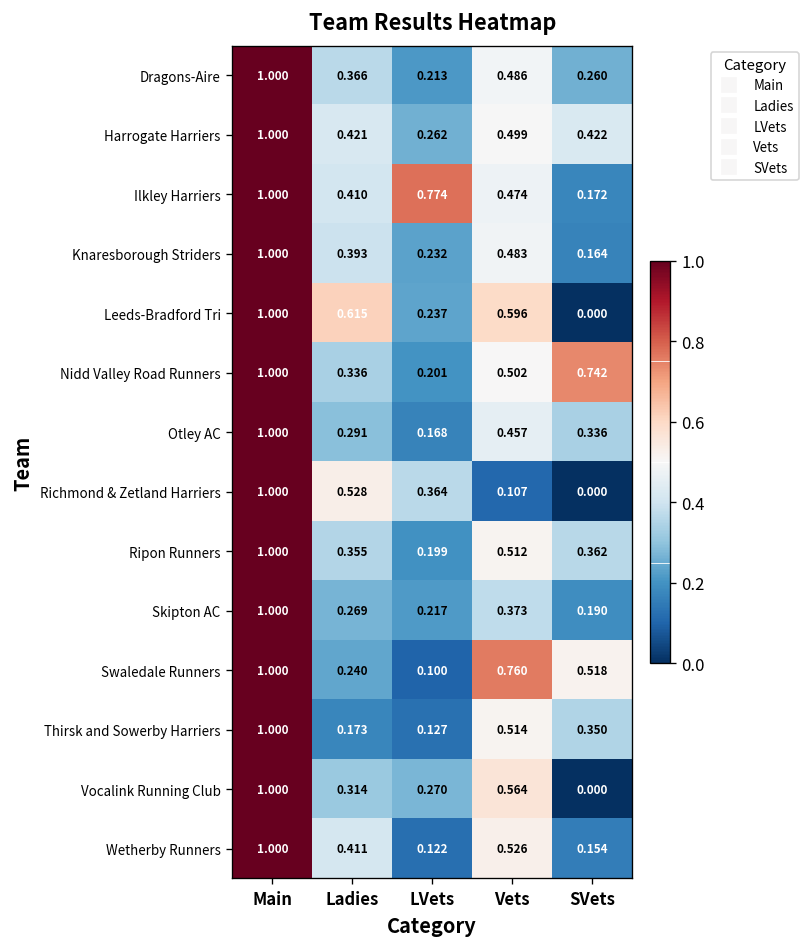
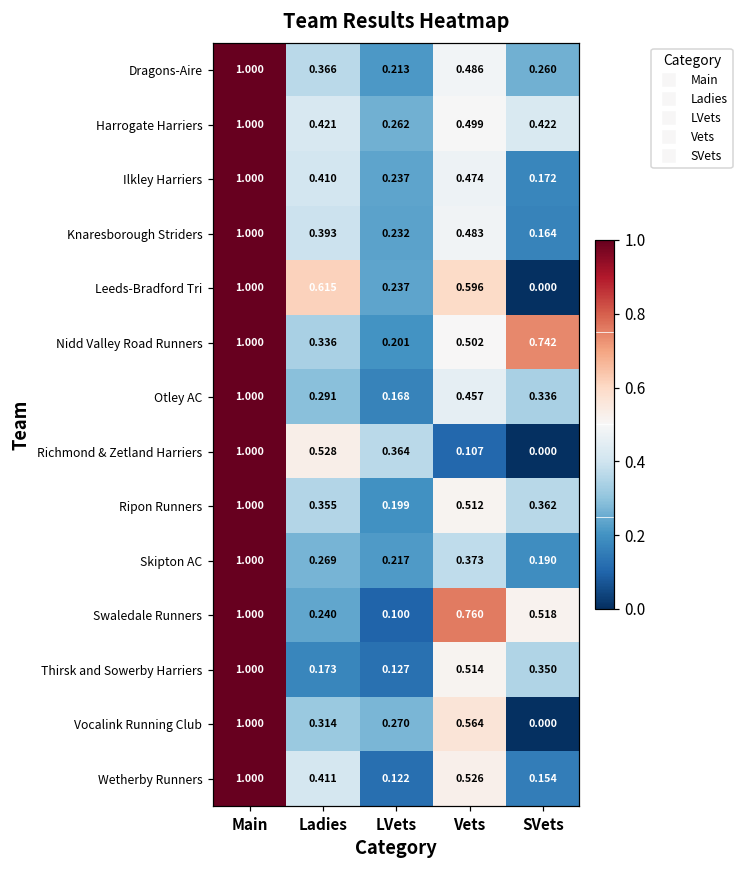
Ilkley Harriers, LVets: 0.774 -> 0.237
